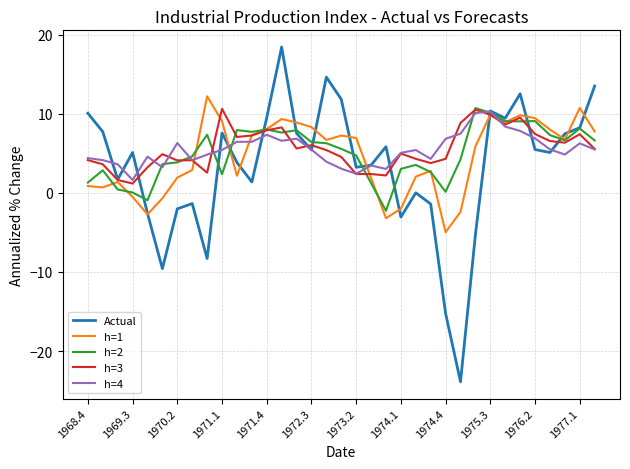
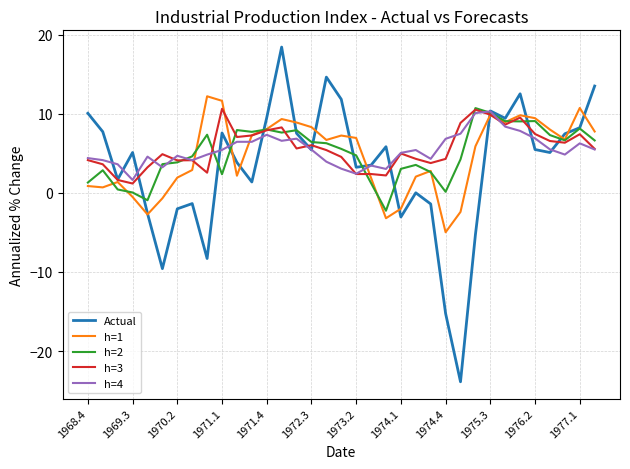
h=4, 1970.2: 6 -> 5
h=1, 1971.1: 9 -> 12
